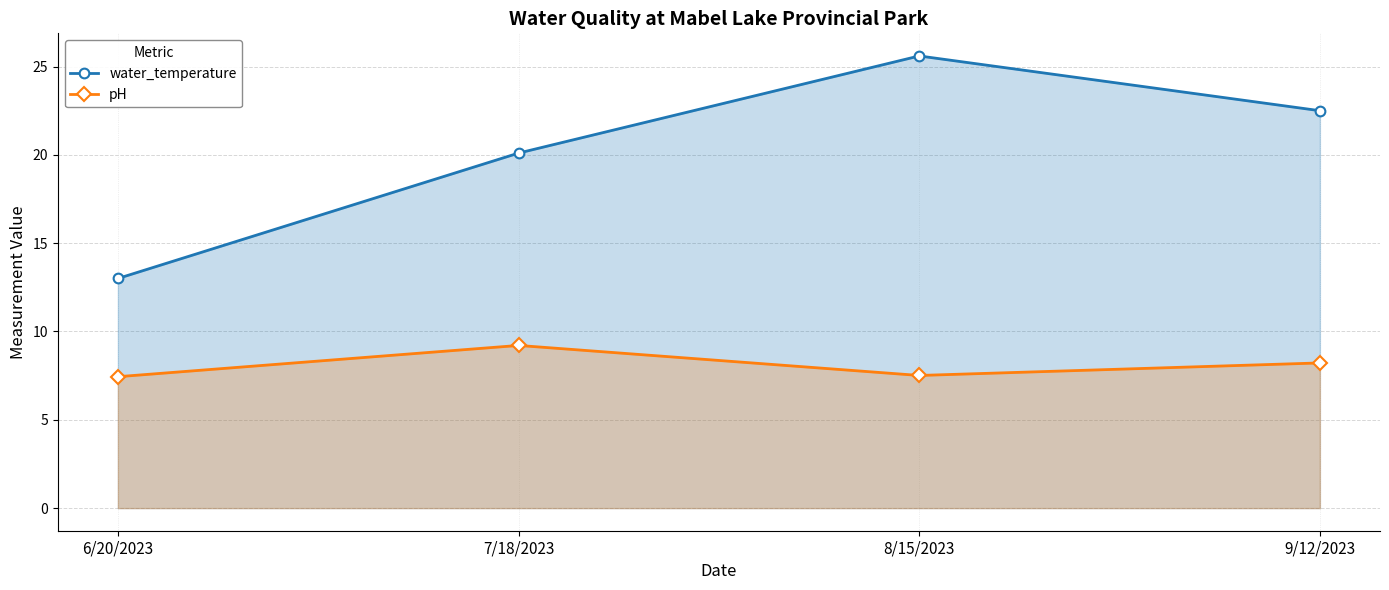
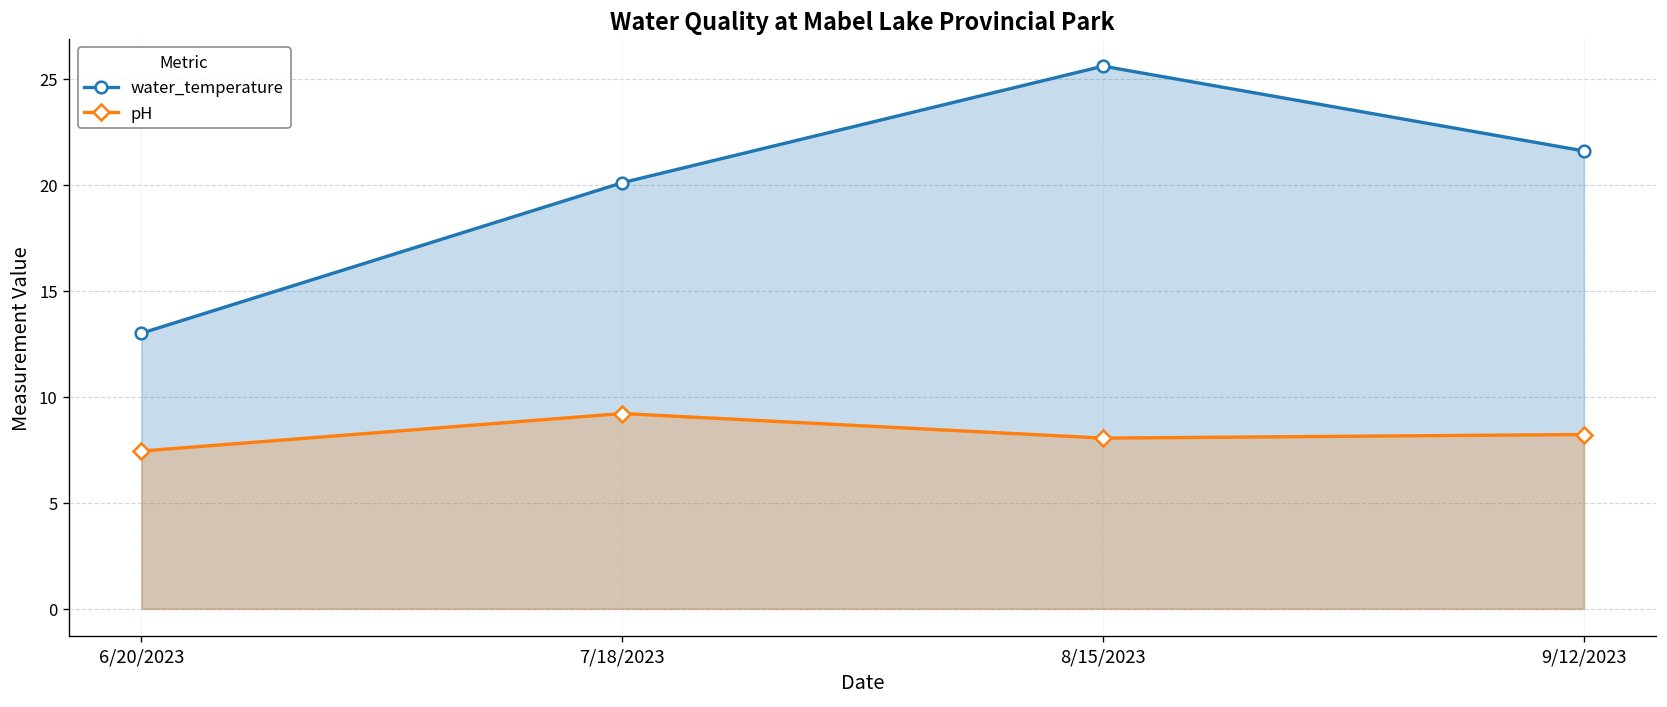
pH, 8/15/2023: 7.5 -> 8.1
water_temperature, 9/12/2023: 22.5 -> 21.6
